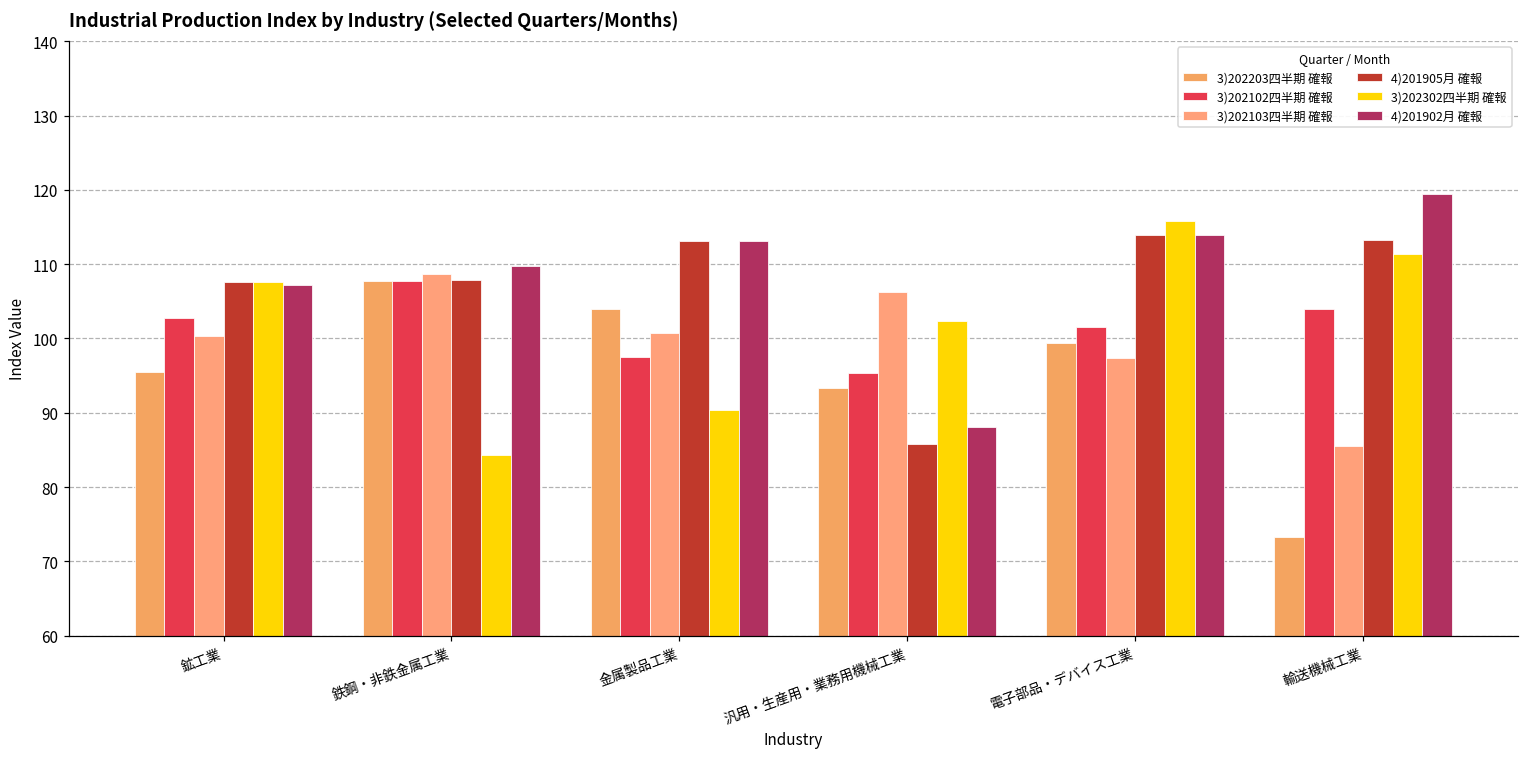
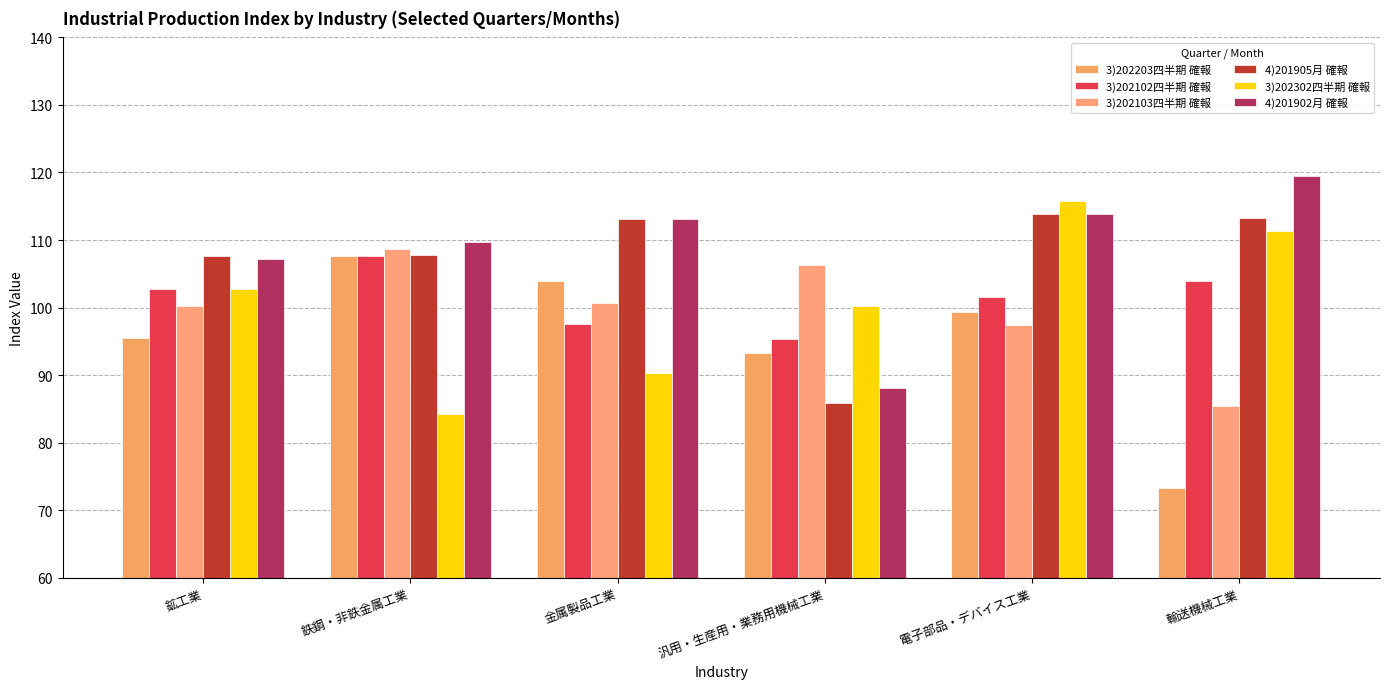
3)202302四半期 確報, 鉱工業: 108 -> 103
3)202302四半期 確報, 汎用・生産用・業務用機械工業: 102 -> 100
